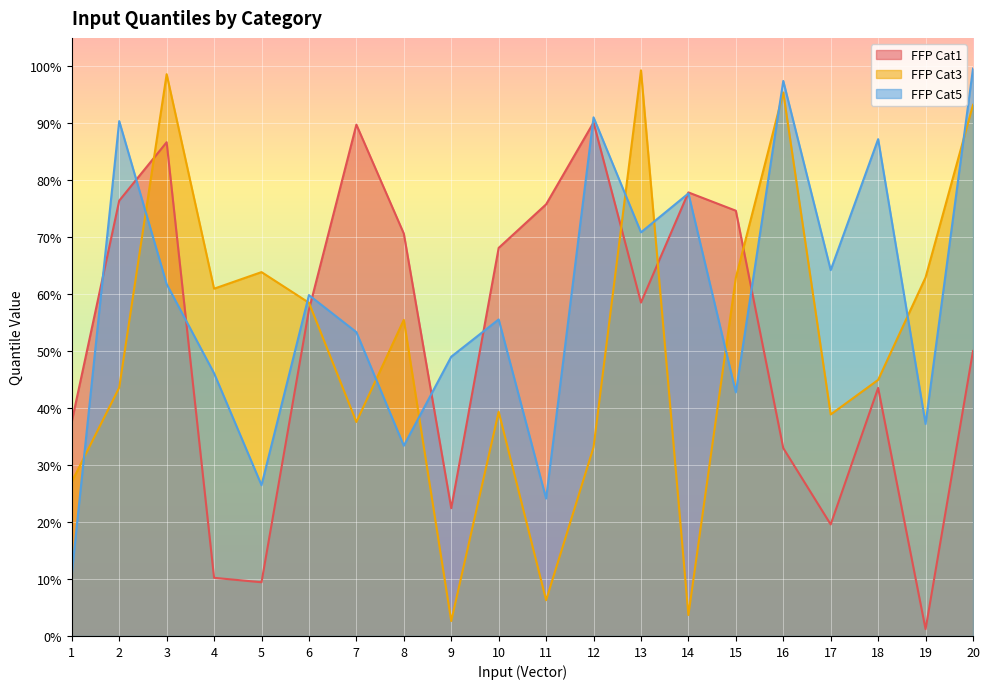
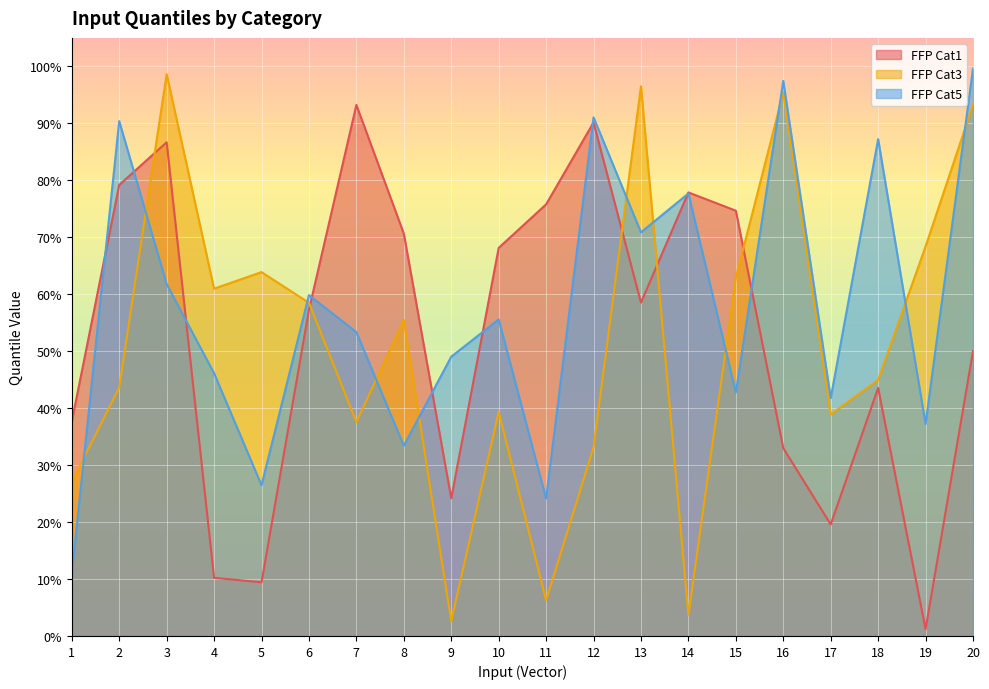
FFP Cat1, 2: 76% -> 79%
FFP Cat1, 7: 90% -> 93%
FFP Cat1, 9: 22% -> 24%
FFP Cat3, 13: 99% -> 97%
FFP Cat5, 17: 64% -> 42%
FFP Cat3, 19: 63% -> 68%
